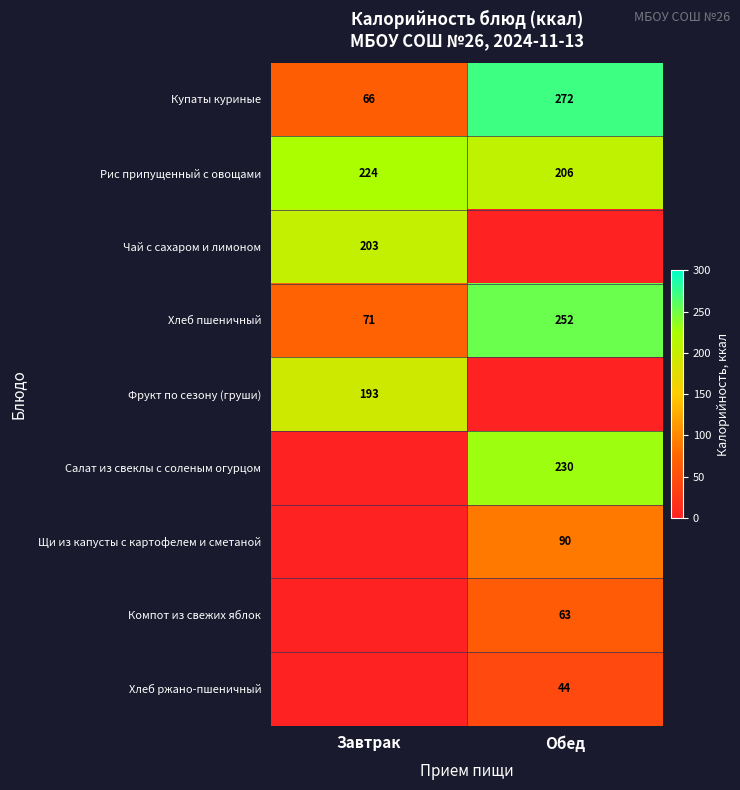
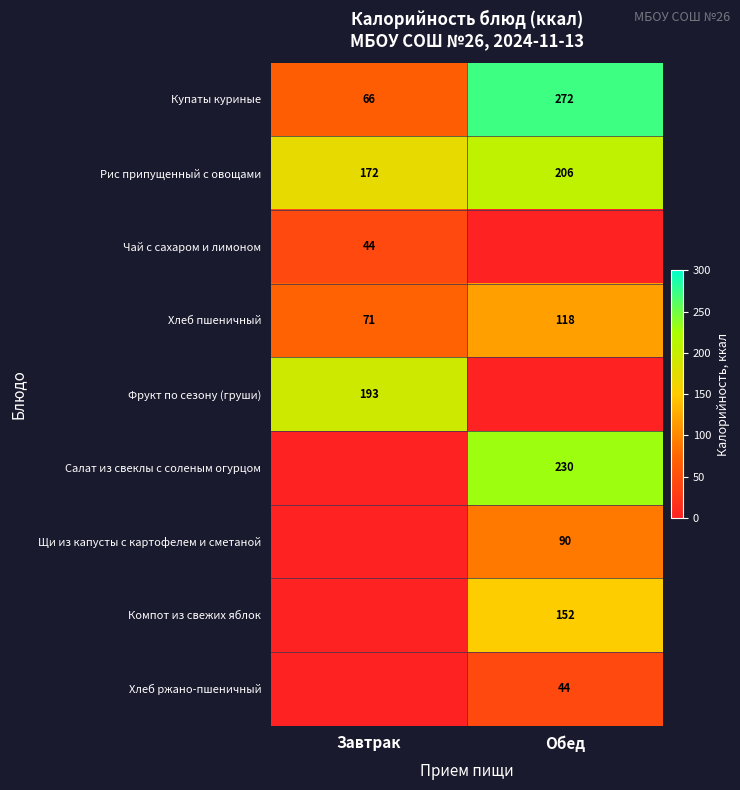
Рис припущенный с овощами, Завтрак: 224 -> 172
Чай с сахаром и лимоном, Завтрак: 203 -> 44
Хлеб пшеничный, Обед: 252 -> 118
Компот из свежих яблок, Обед: 63 -> 152
